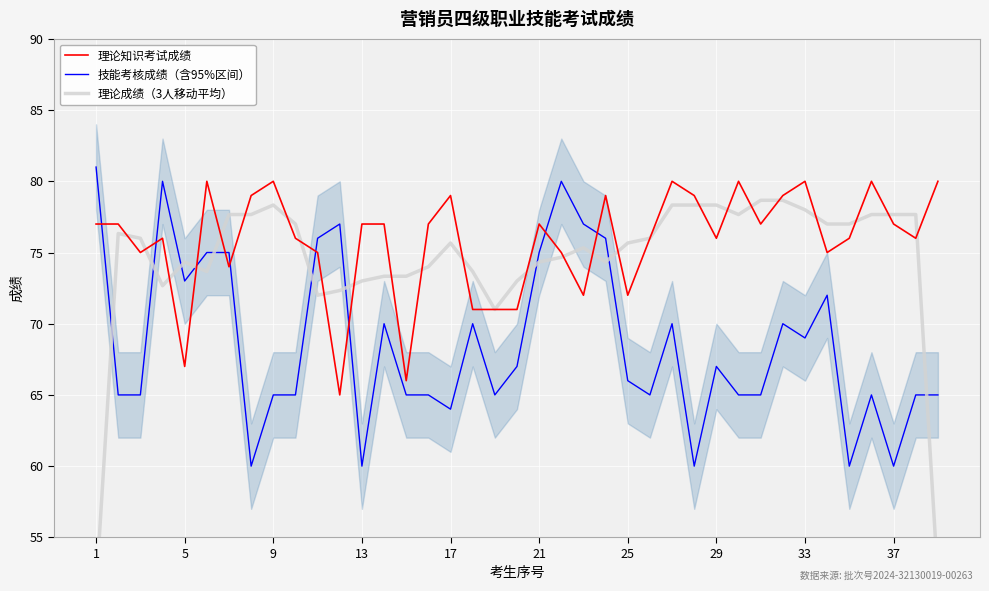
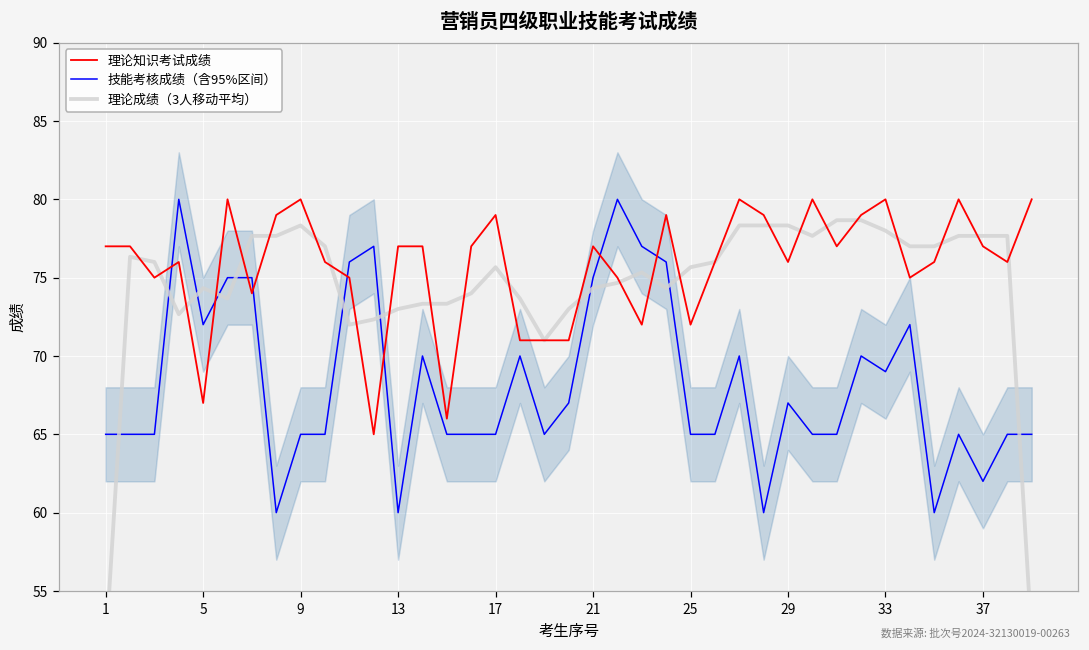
技能考核成绩（含95%区间）, 1: 81 -> 65
技能考核成绩（含95%区间）, 5: 73 -> 72
技能考核成绩（含95%区间）, 17: 64 -> 65
技能考核成绩（含95%区间）, 25: 66 -> 65
技能考核成绩（含95%区间）, 37: 60 -> 62
